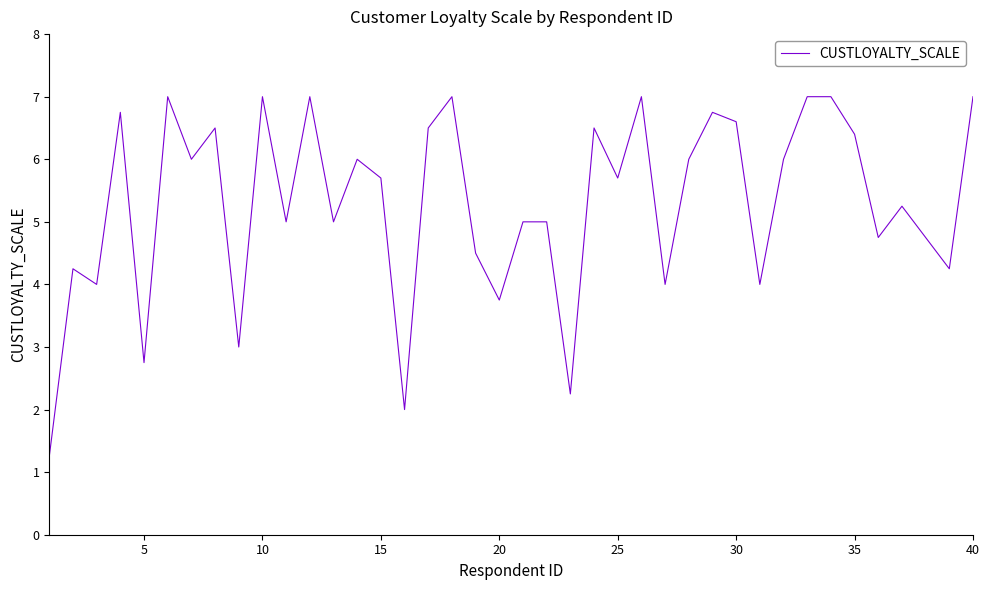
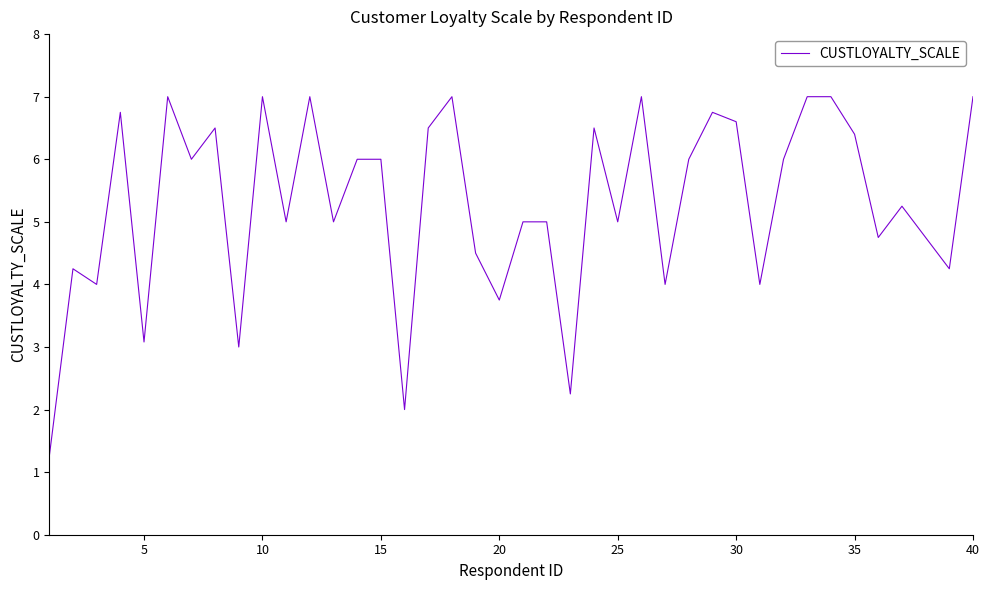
5: 2.8 -> 3.1
15: 5.7 -> 6.0
25: 5.7 -> 5.0
